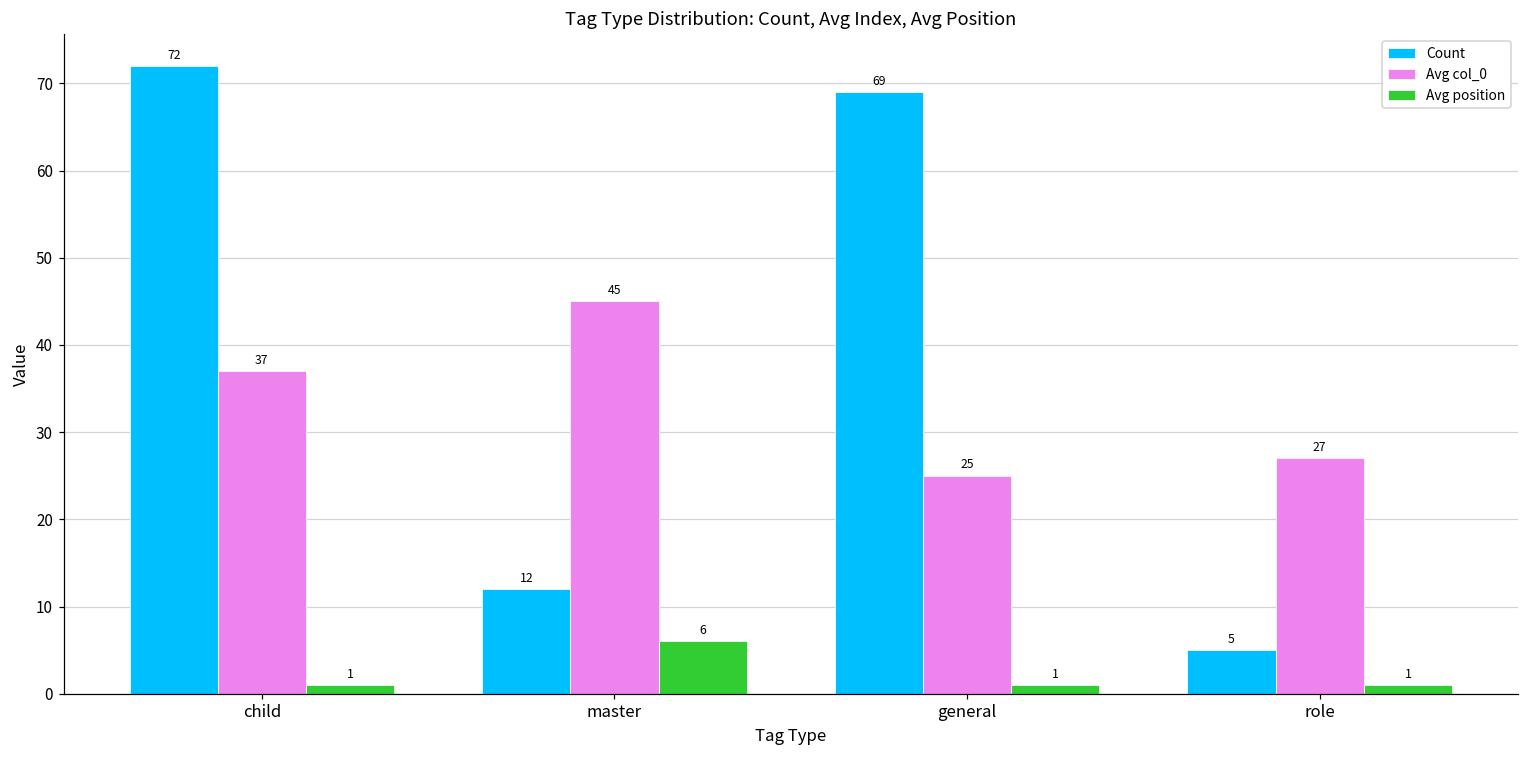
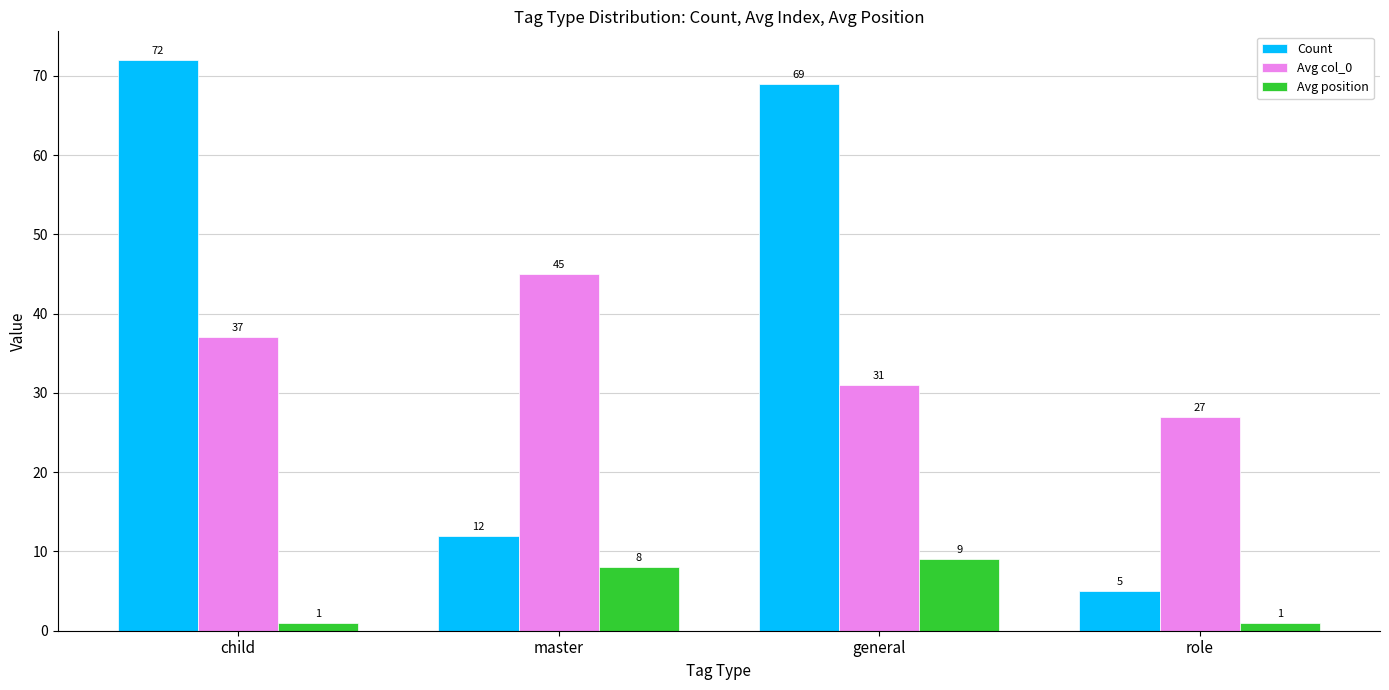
Avg position, master: 6 -> 8
Avg col_0, general: 25 -> 31
Avg position, general: 1 -> 9
